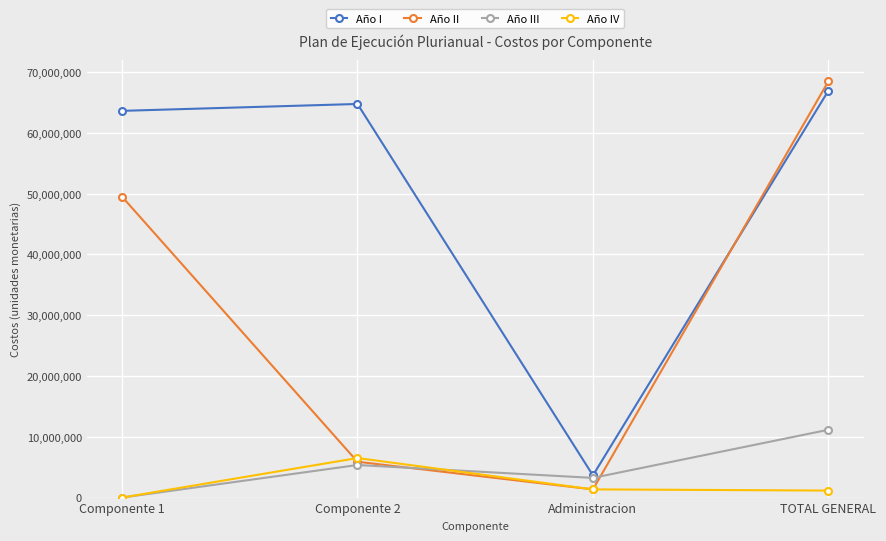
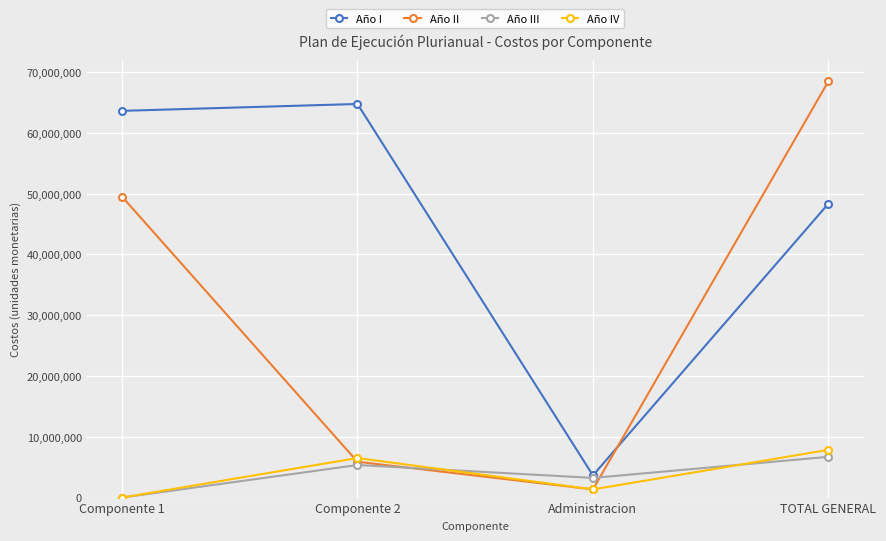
Año I, TOTAL GENERAL: 67,000,000 -> 48,000,000
Año III, TOTAL GENERAL: 11,000,000 -> 7,000,000
Año IV, TOTAL GENERAL: 1,000,000 -> 8,000,000
